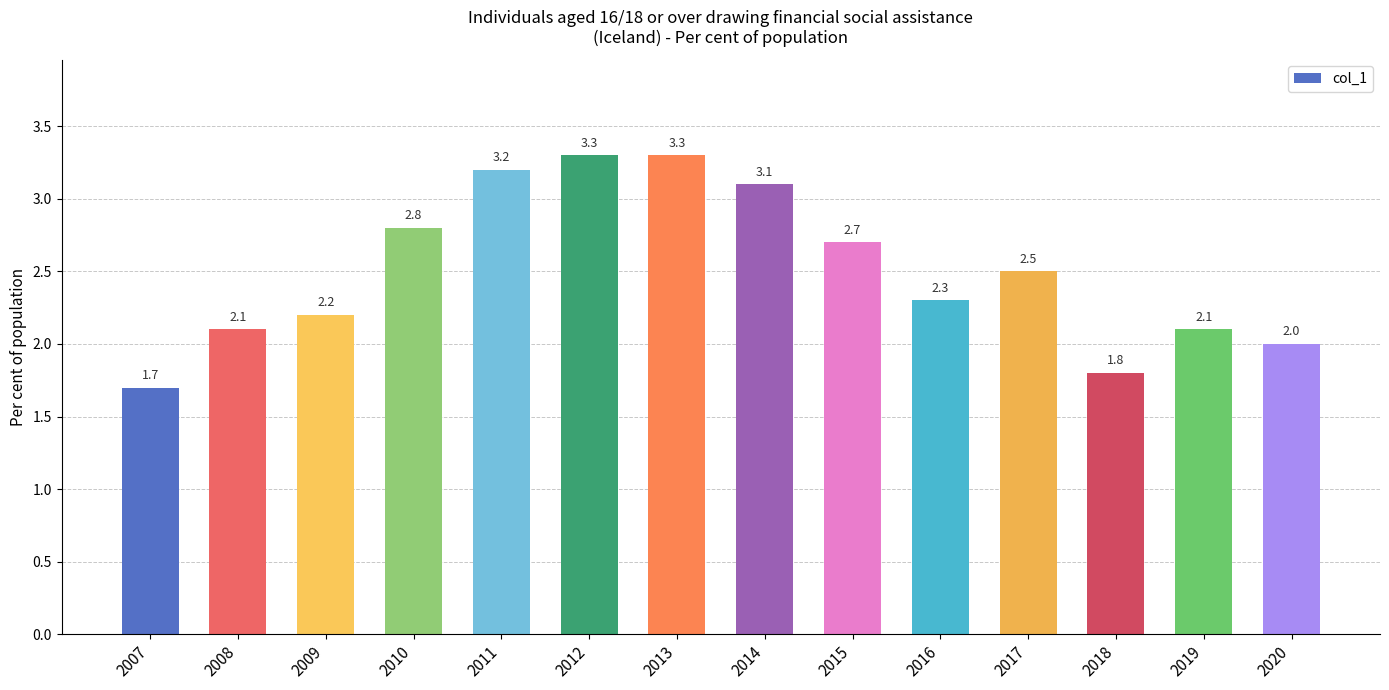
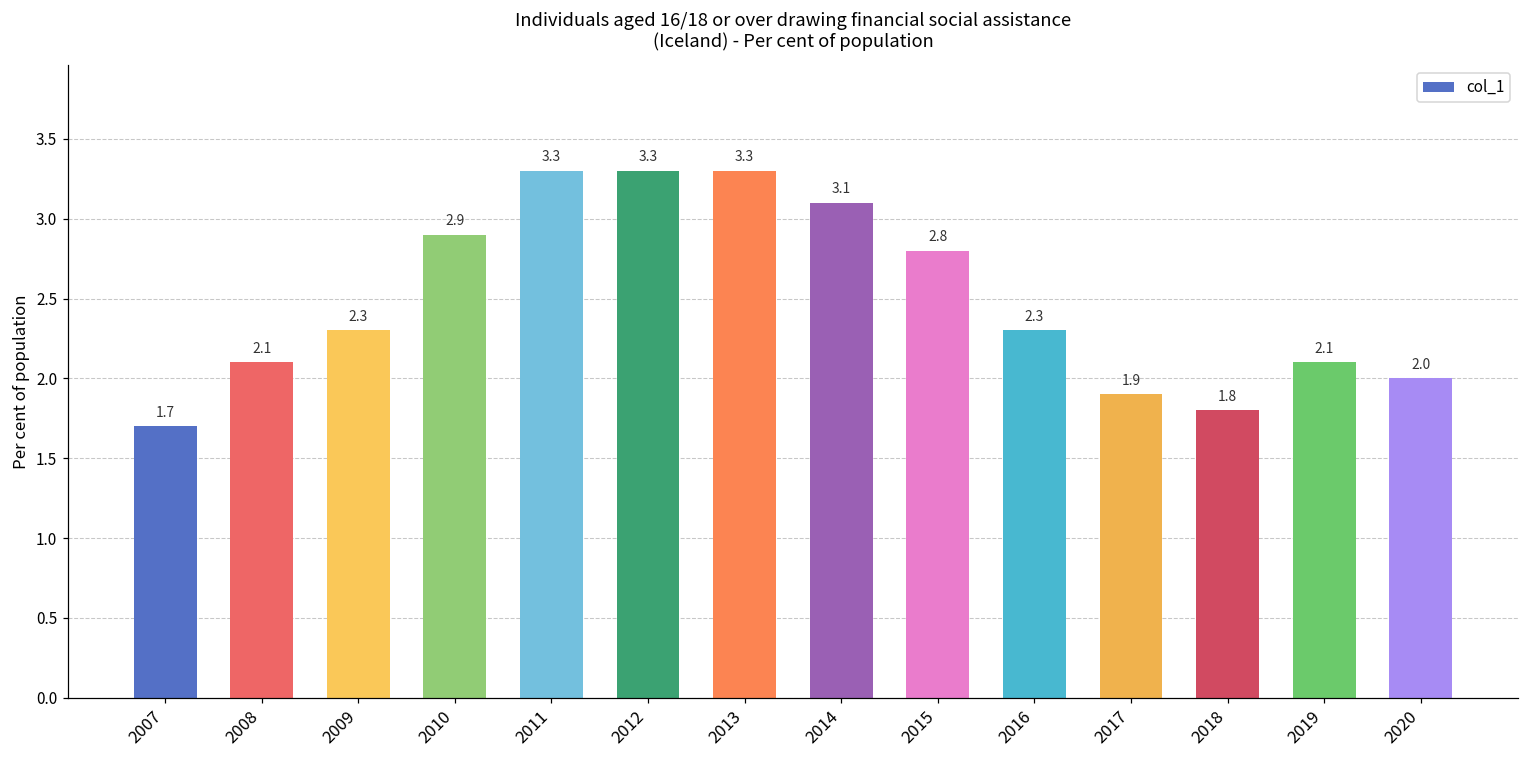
2009: 2.2 -> 2.3
2010: 2.8 -> 2.9
2011: 3.2 -> 3.3
2015: 2.7 -> 2.8
2017: 2.5 -> 1.9
